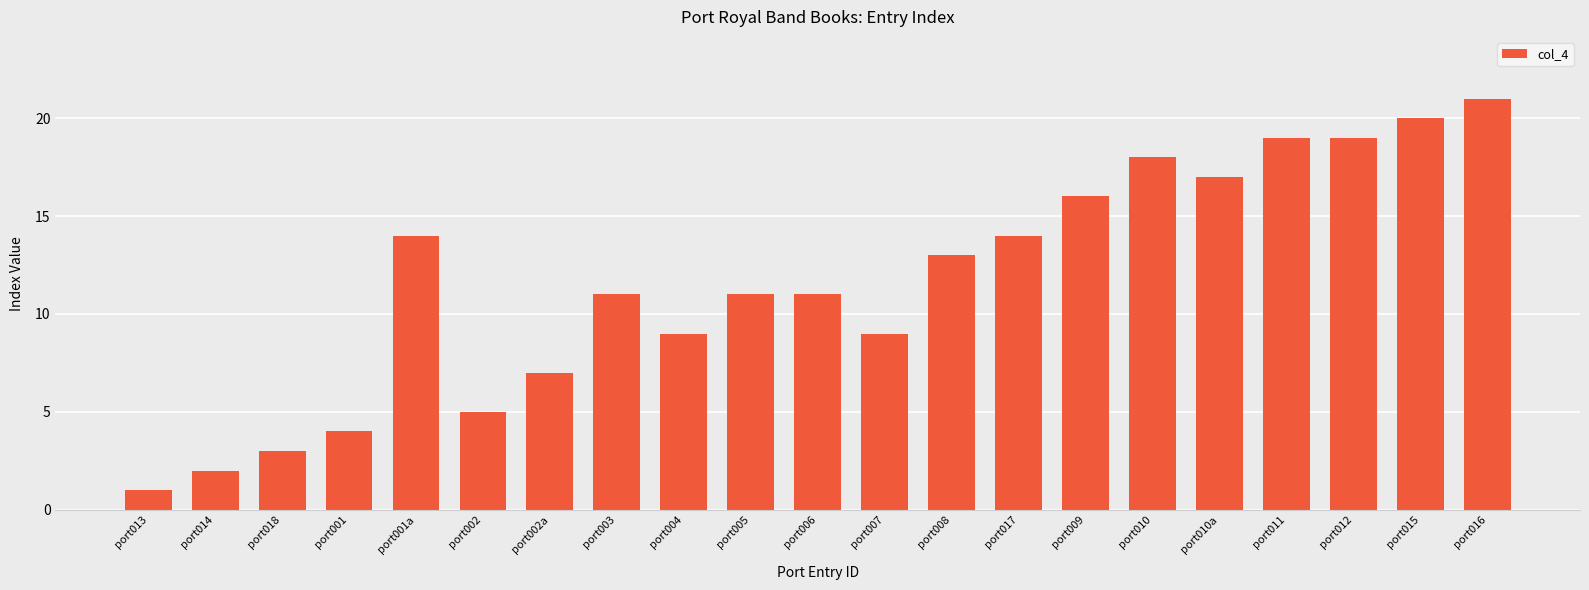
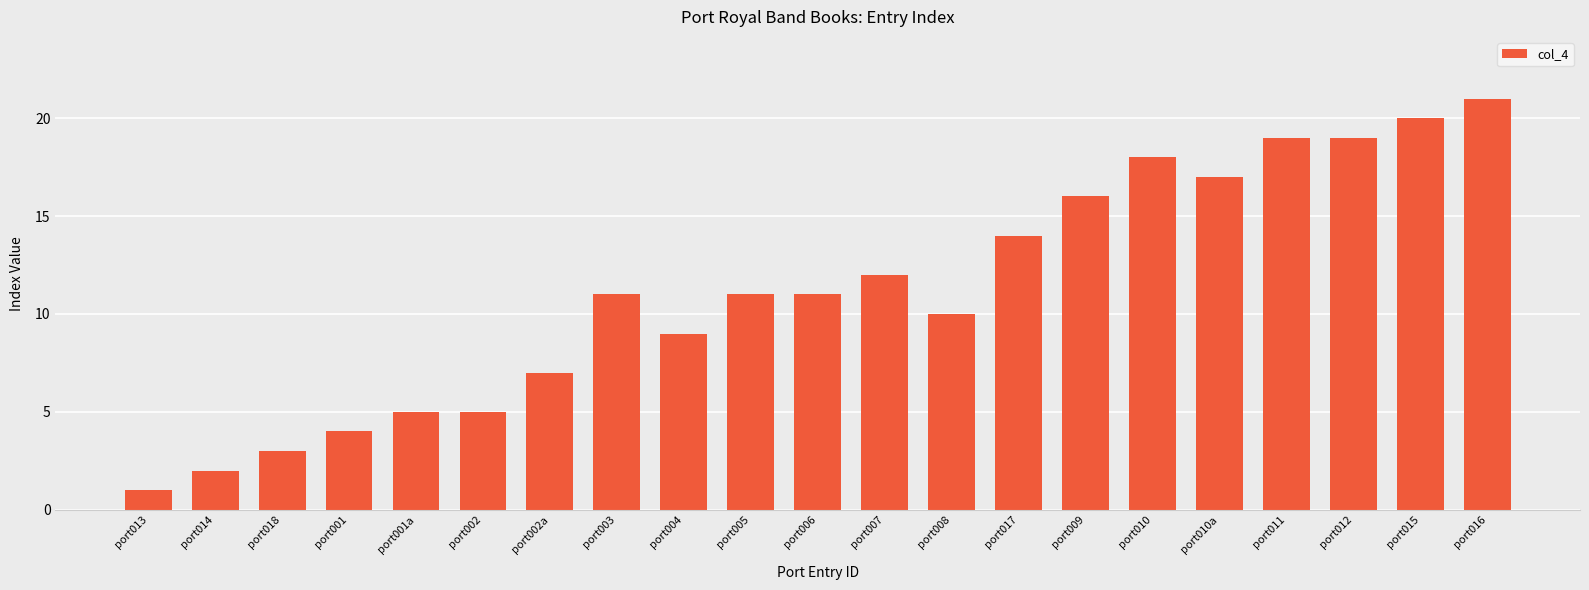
port001a: 14 -> 5
port007: 9 -> 12
port008: 13 -> 10
